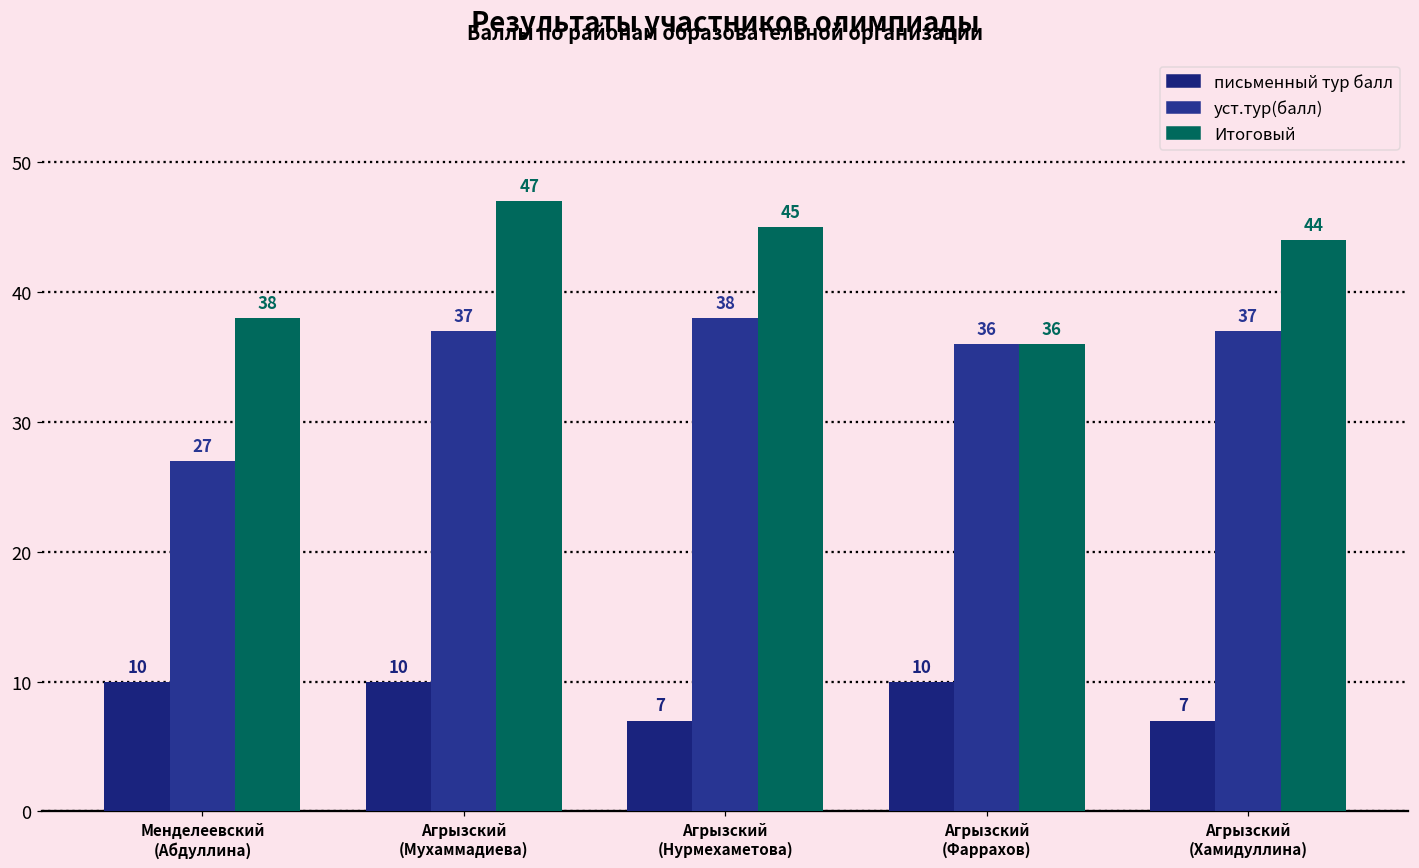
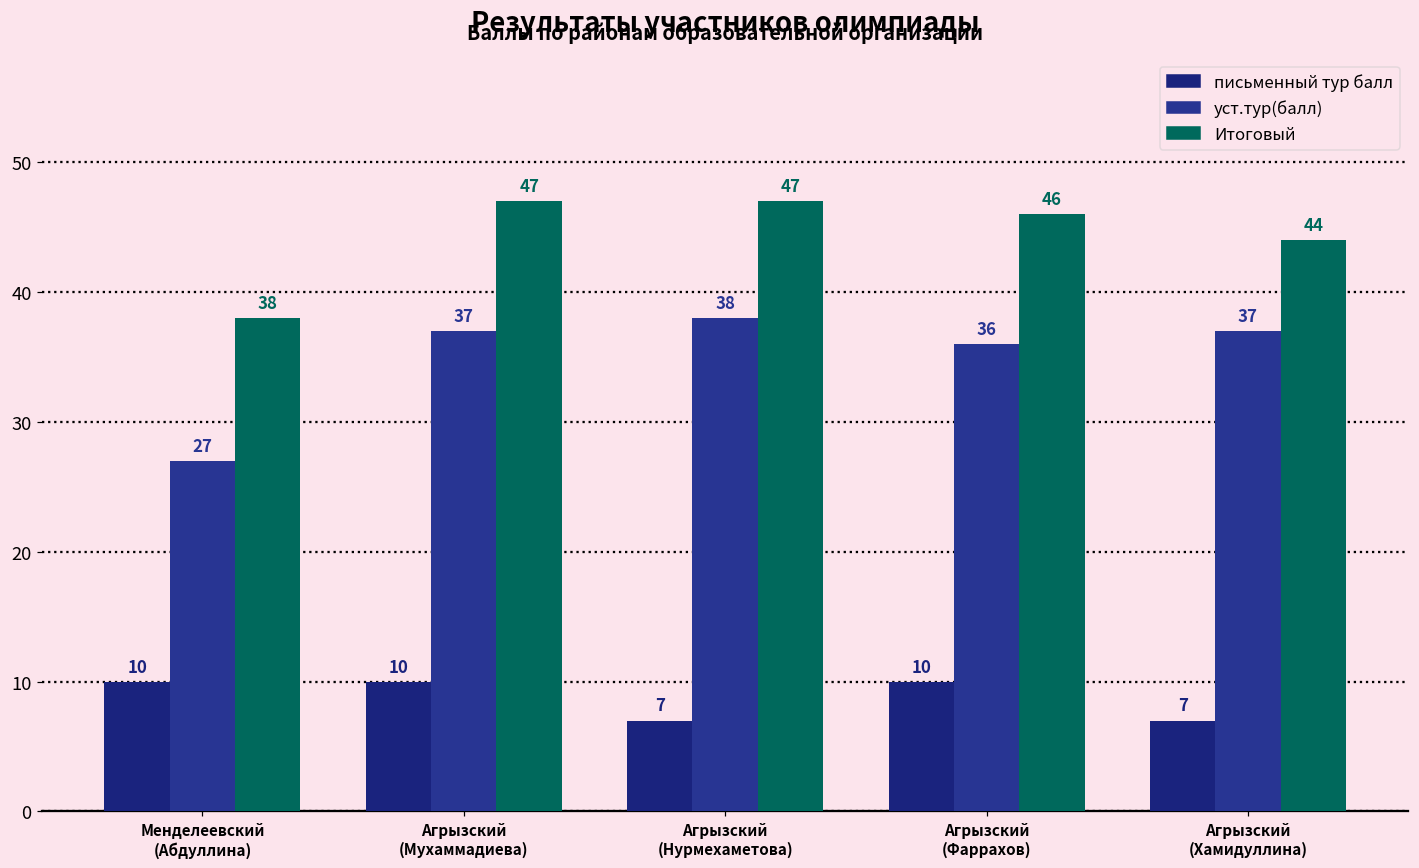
Итоговый, Агрызский (Нурмехаметова): 45 -> 47
Итоговый, Агрызский (Фаррахов): 36 -> 46
